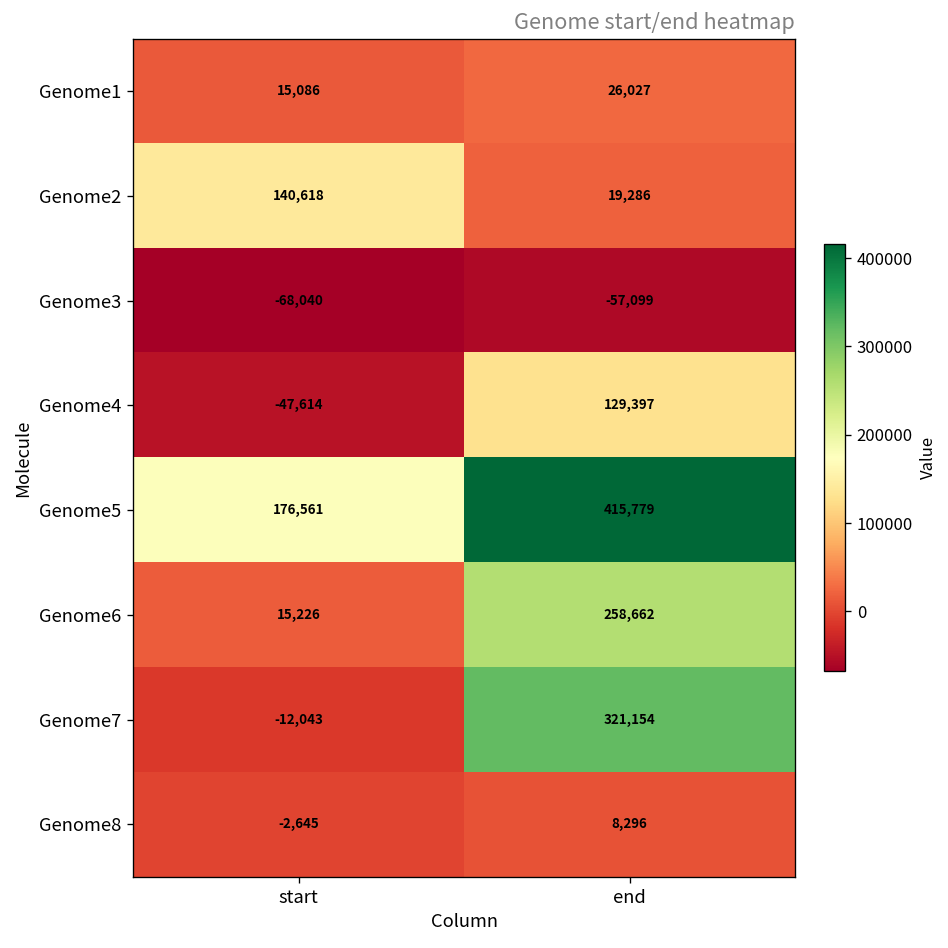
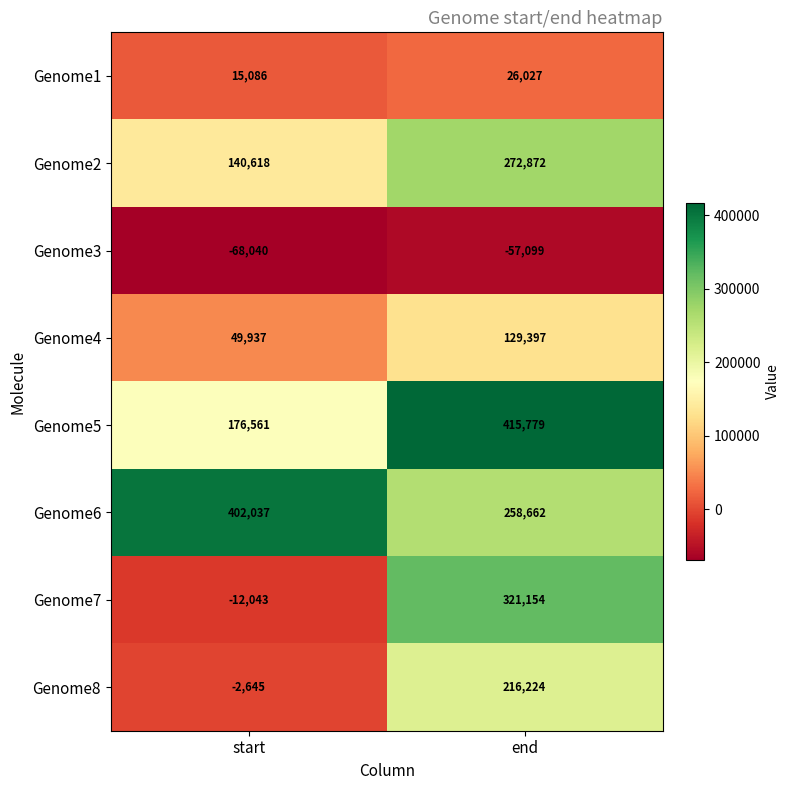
Genome2, end: 19,286 -> 272,872
Genome4, start: -47,614 -> 49,937
Genome6, start: 15,226 -> 402,037
Genome8, end: 8,296 -> 216,224
